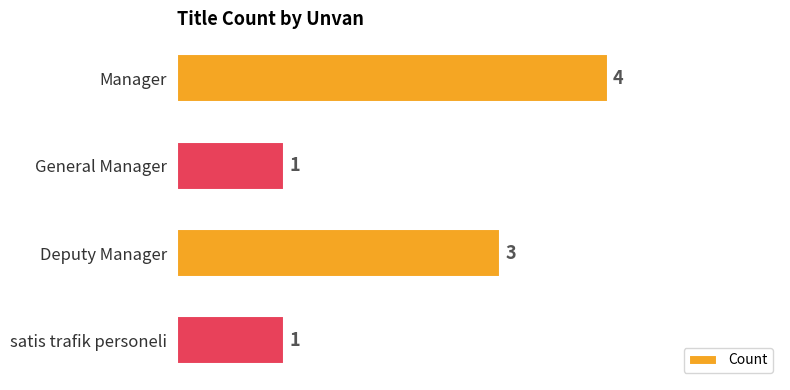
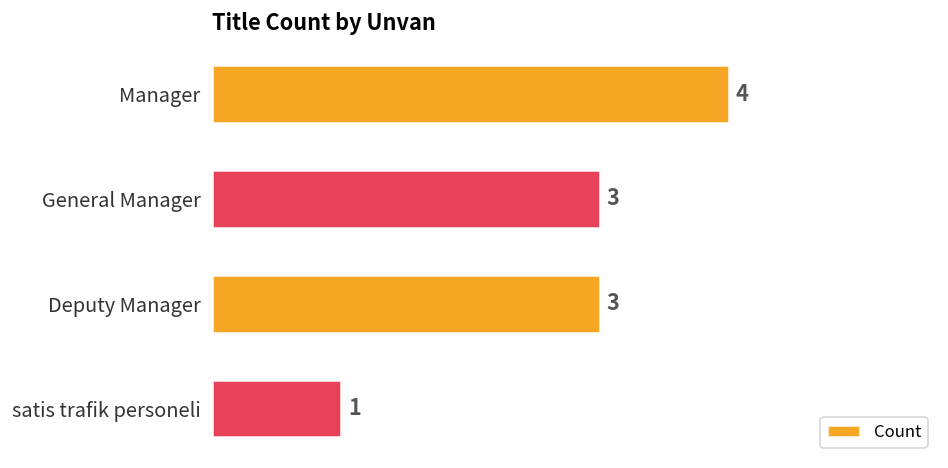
General Manager: 1 -> 3
